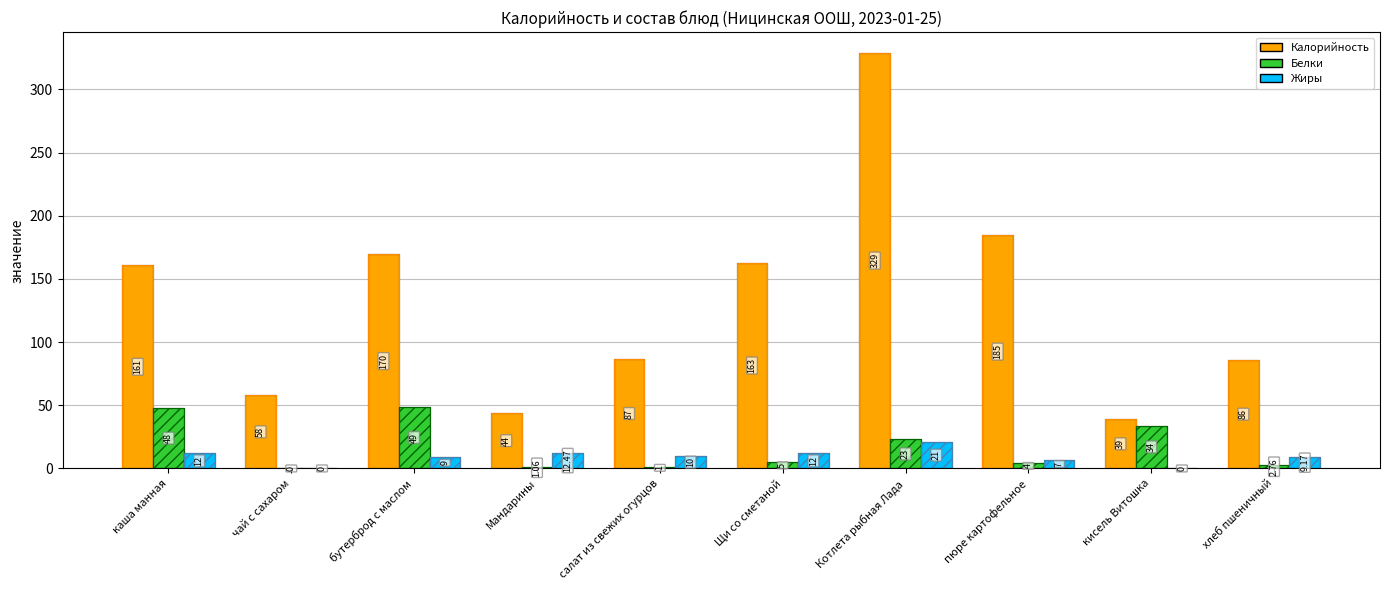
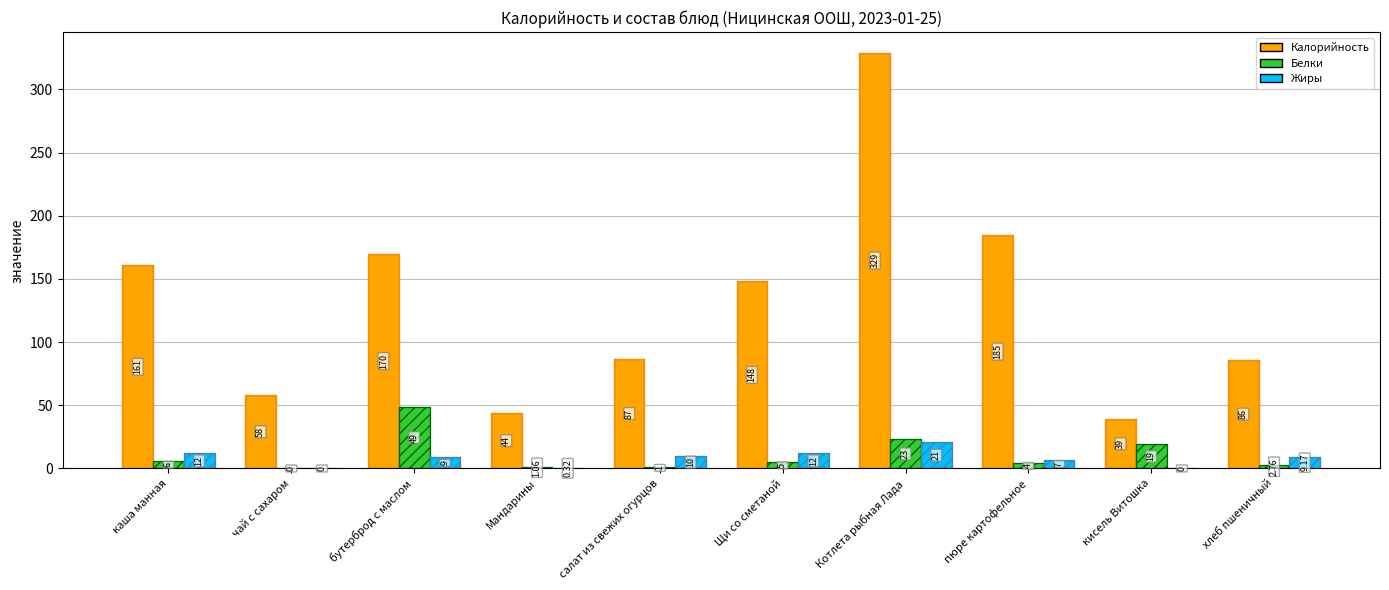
Белки, каша манная: 48 -> 6
Жиры, Мандарины: 12.47 -> 0.32
Калорийность, Щи со сметаной: 163 -> 148
Белки, кисель Витошка: 34 -> 19
